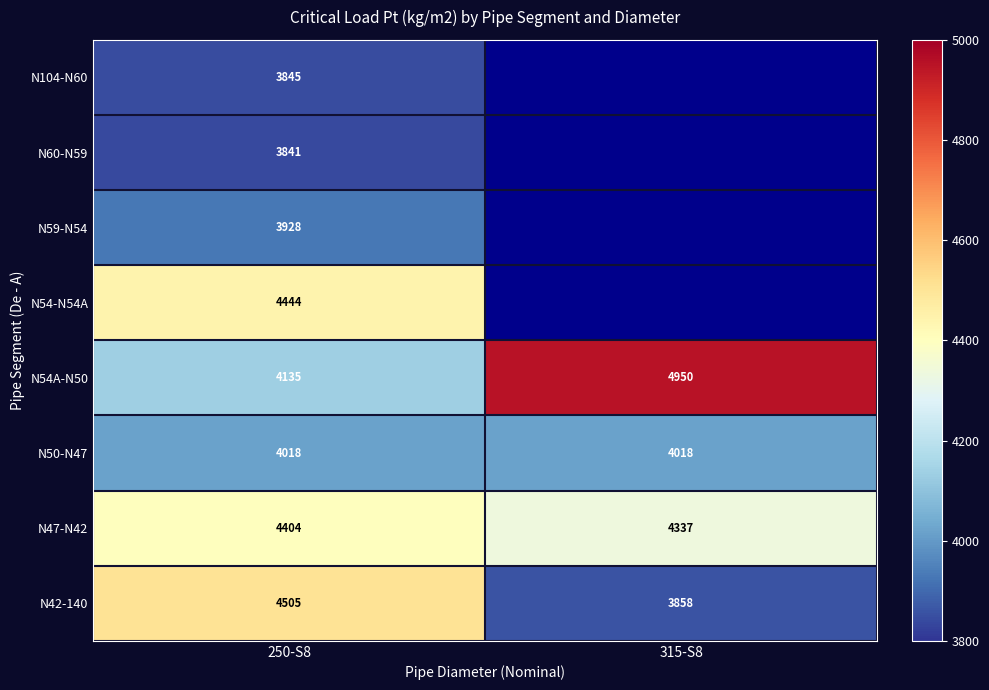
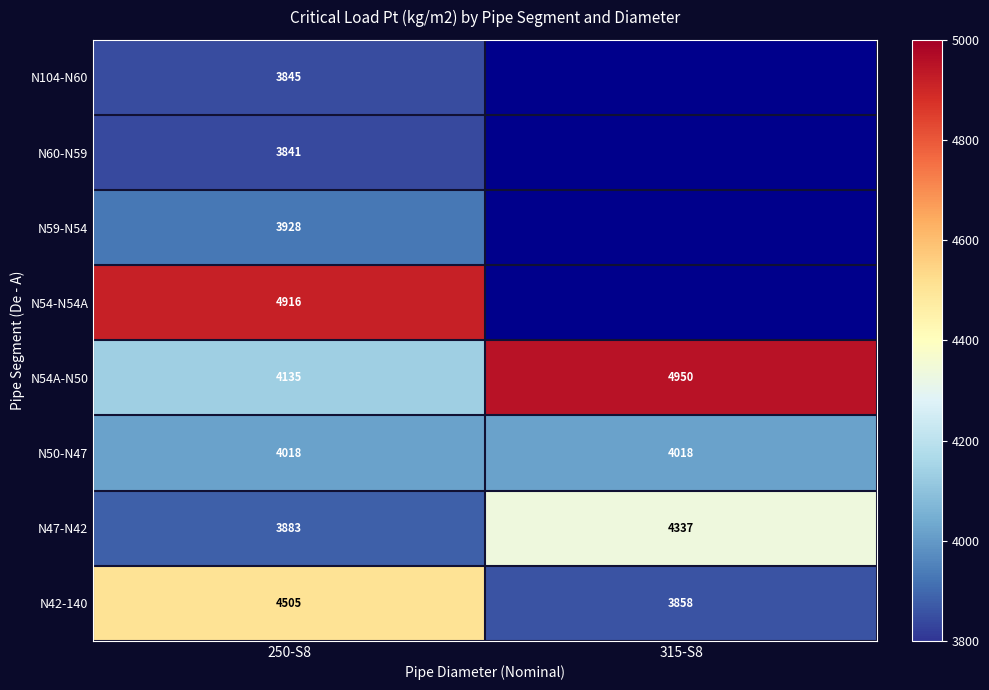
N54-N54A, 250-S8: 4444 -> 4916
N47-N42, 250-S8: 4404 -> 3883
